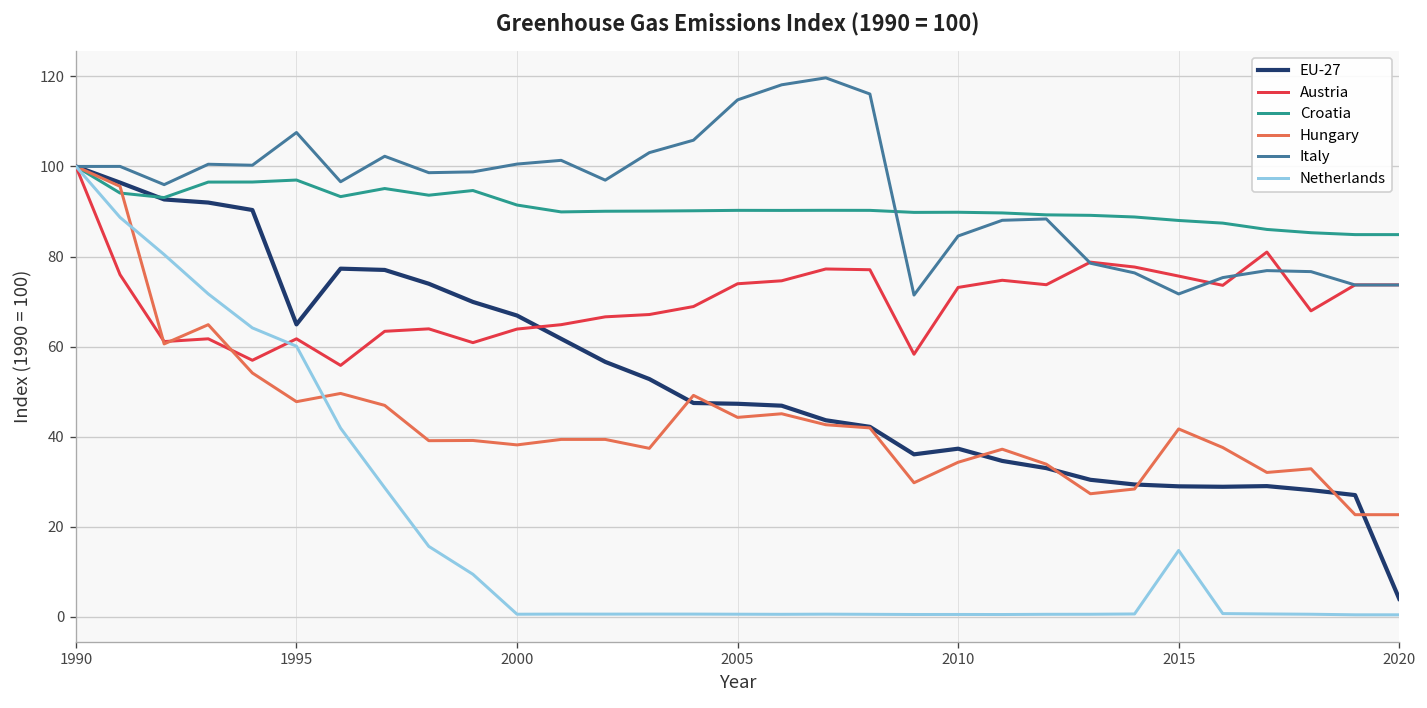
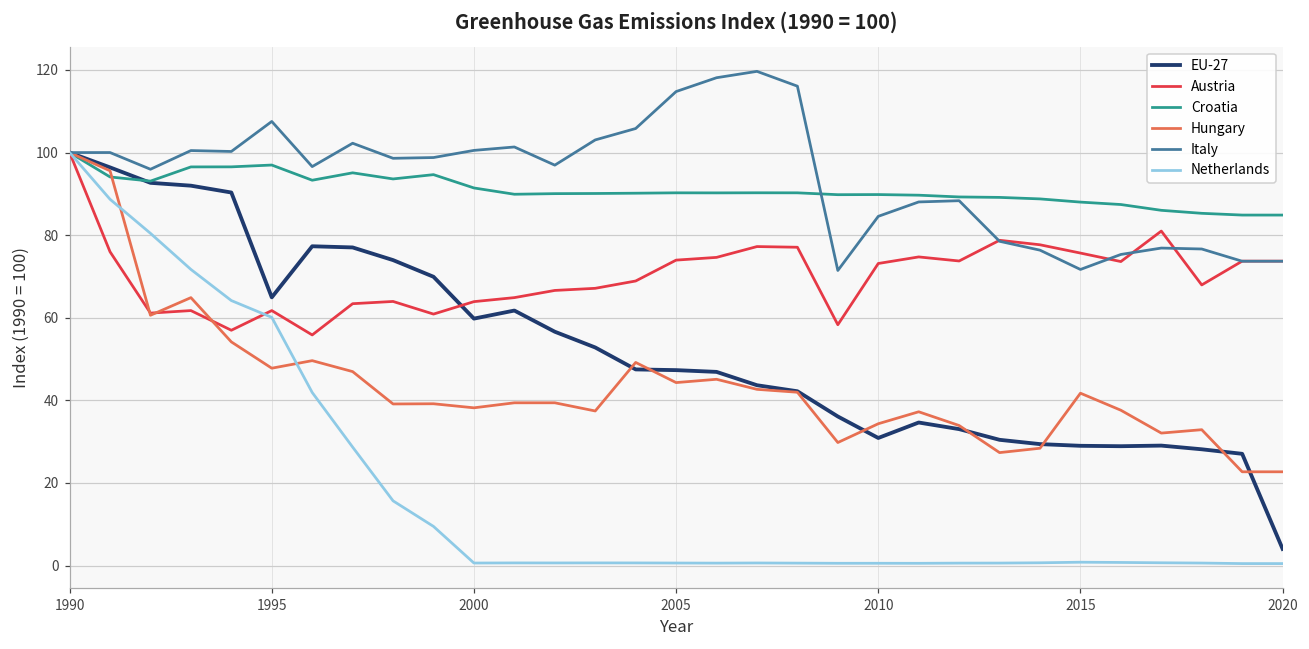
EU-27, 2000: 67 -> 60
EU-27, 2010: 37 -> 31
Netherlands, 2015: 15 -> 1
